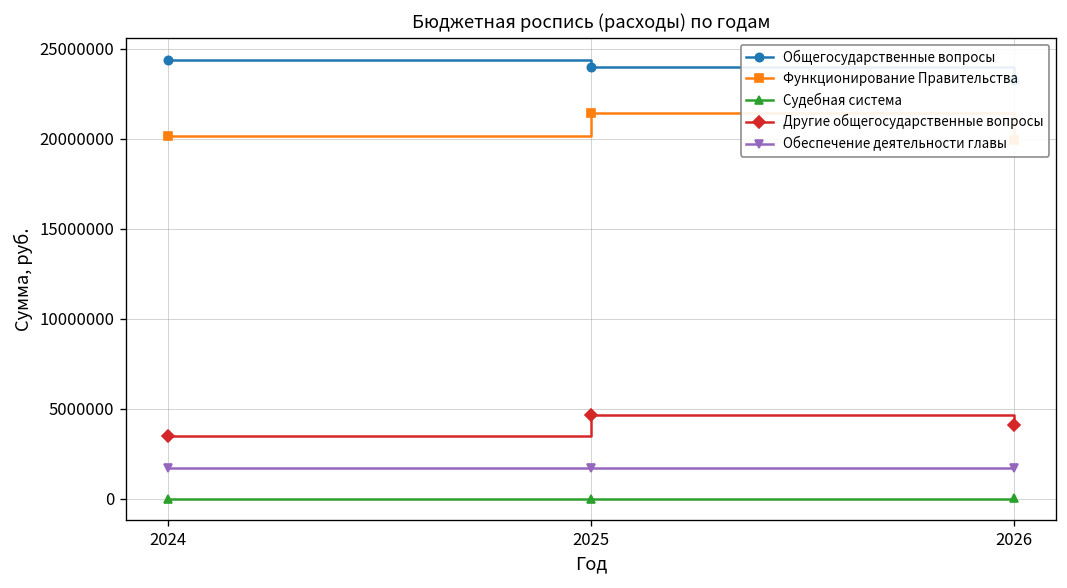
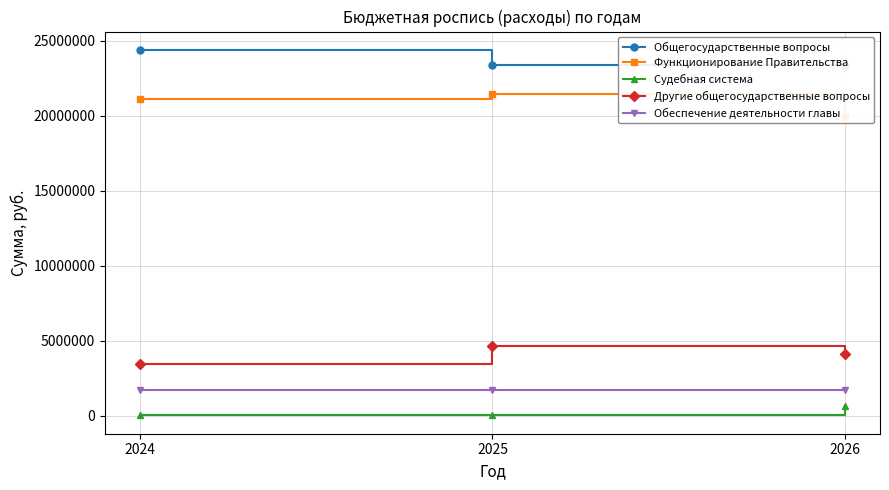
Функционирование Правительства, 2024: 20200000 -> 21100000
Общегосударственные вопросы, 2025: 24000000 -> 23400000
Судебная система, 2026: 100000 -> 700000
